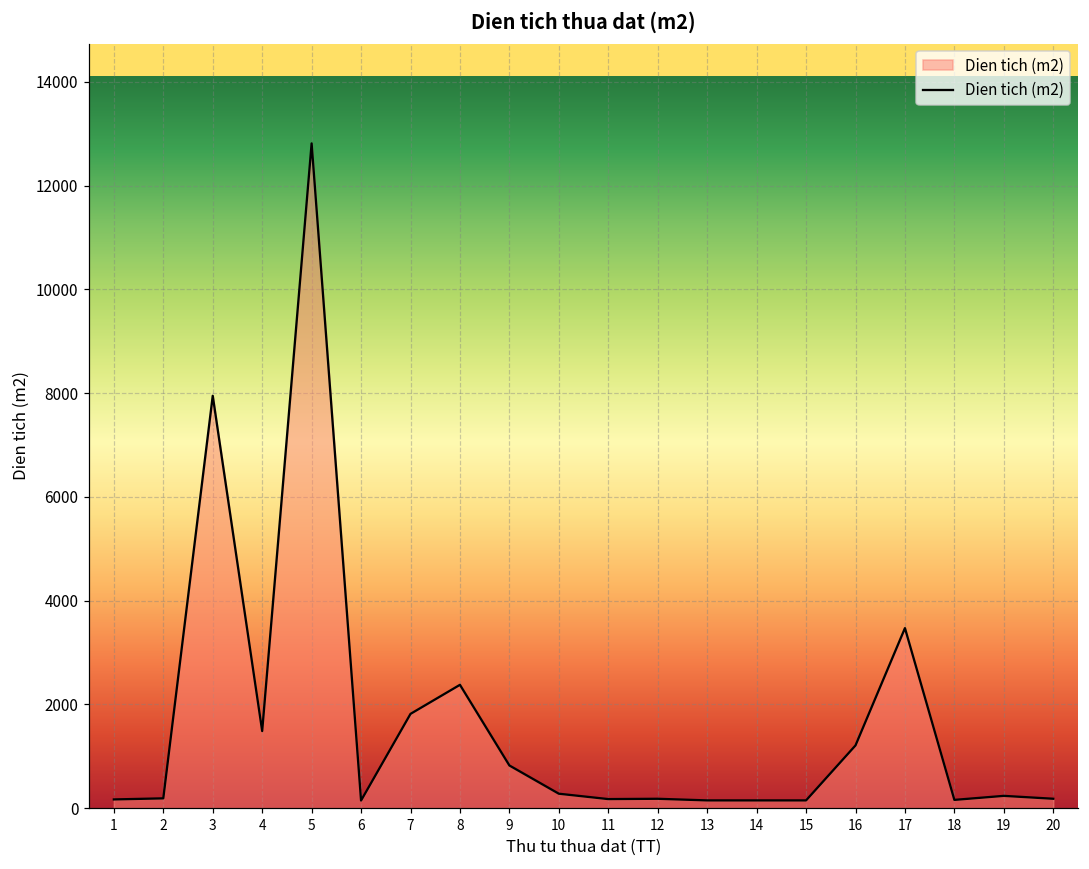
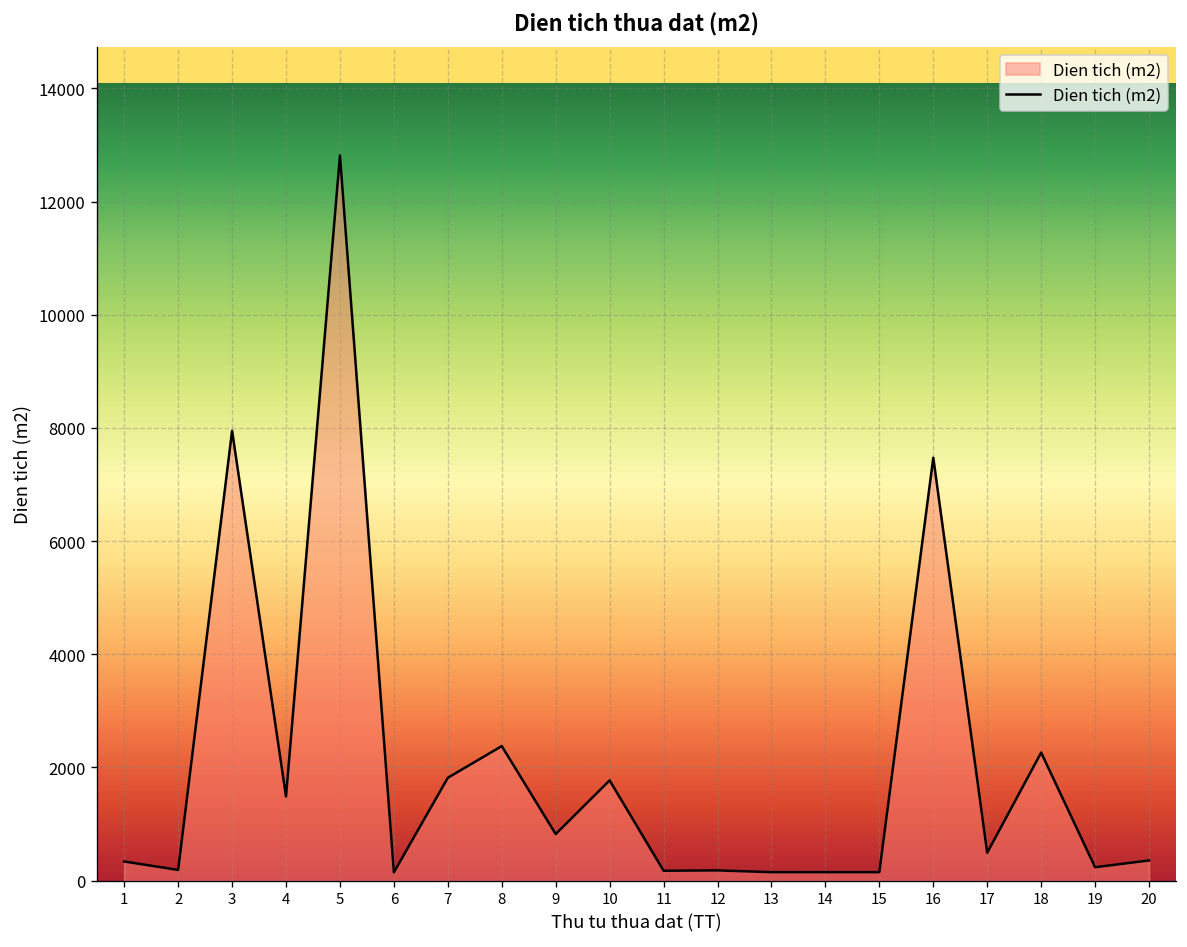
1: 200 -> 300
10: 300 -> 1800
16: 1200 -> 7500
17: 3500 -> 500
18: 200 -> 2300
20: 200 -> 400
